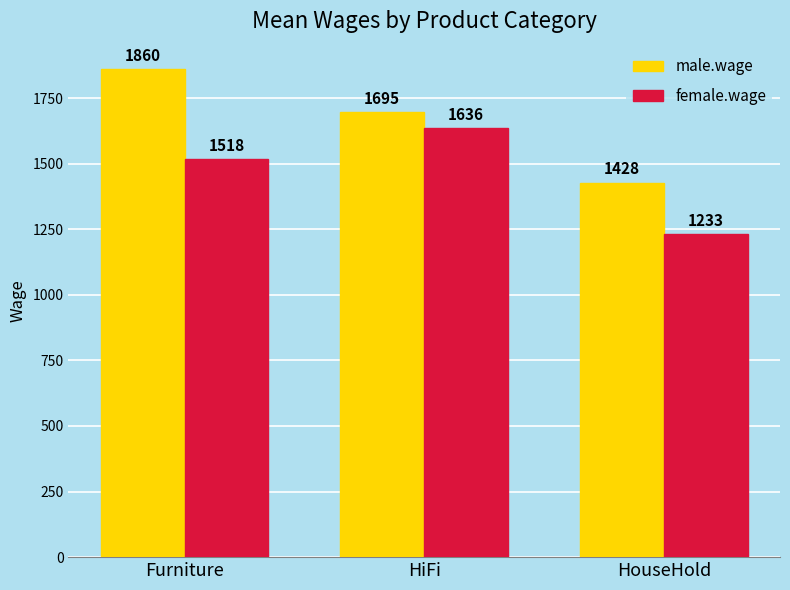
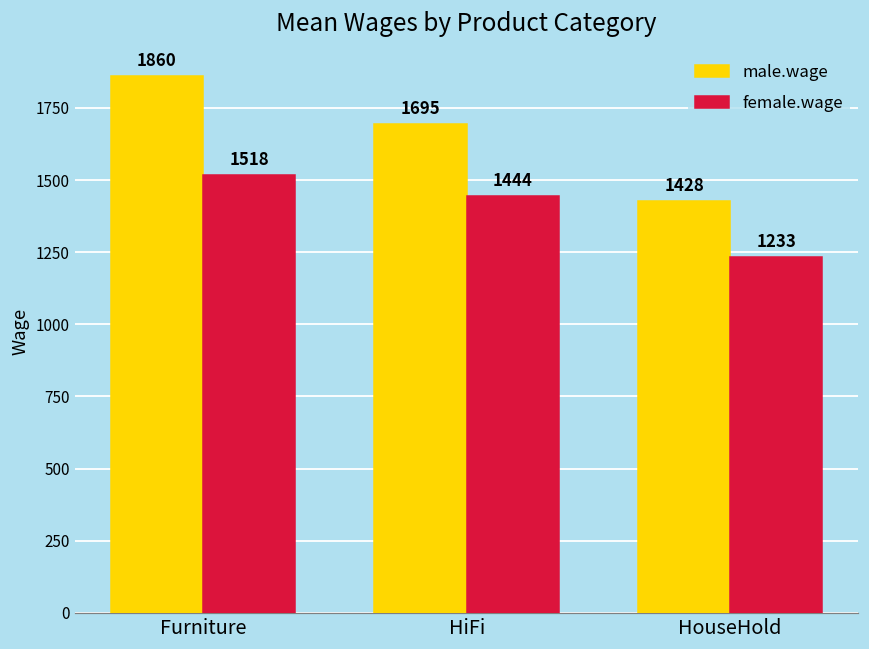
female.wage, HiFi: 1636 -> 1444
